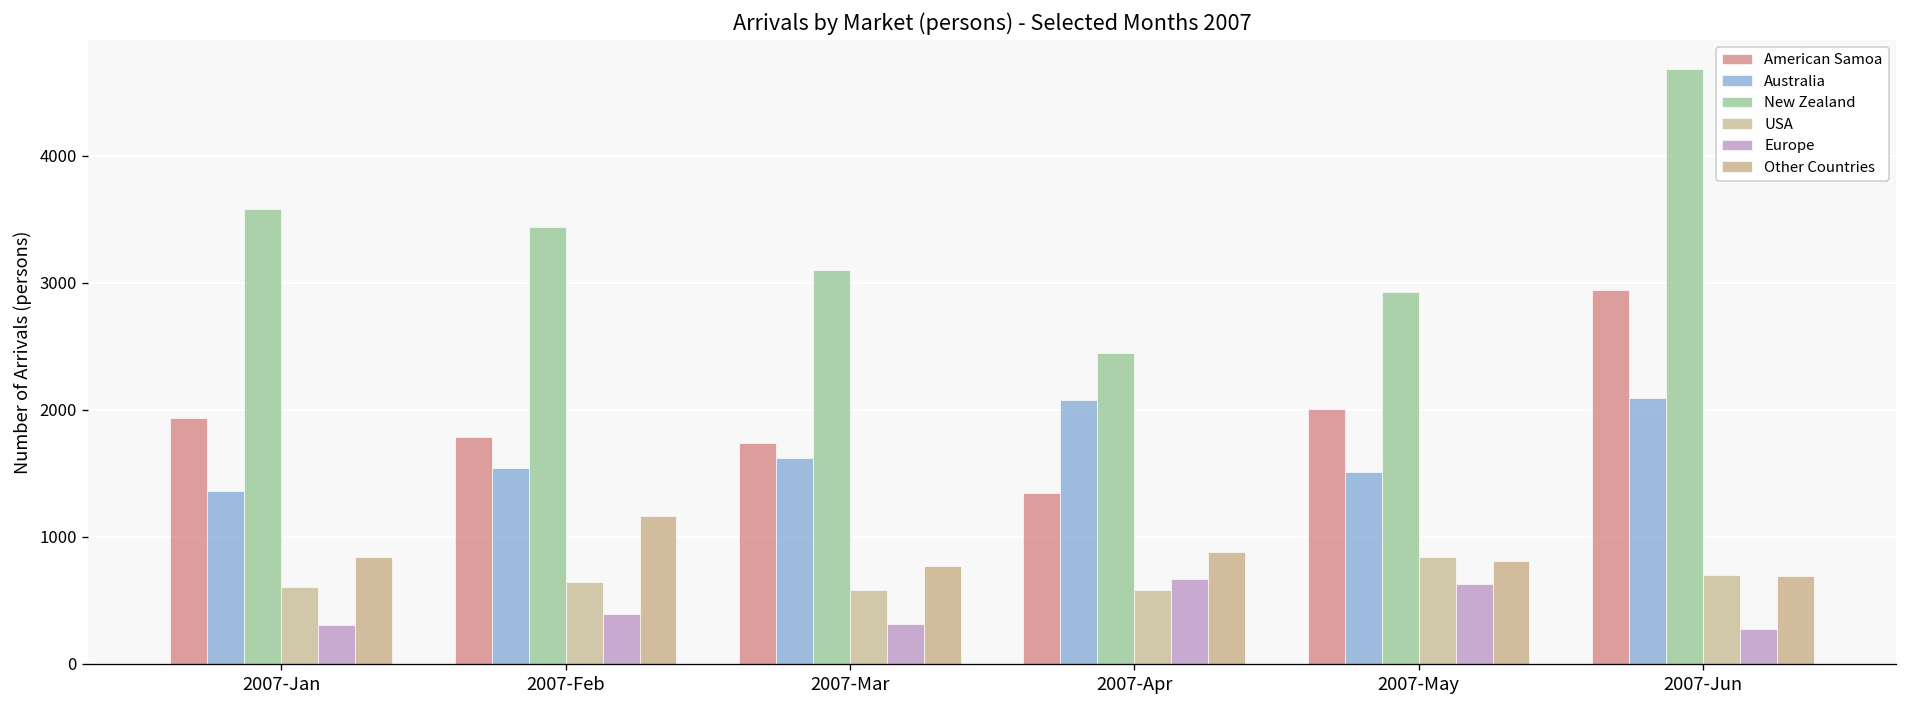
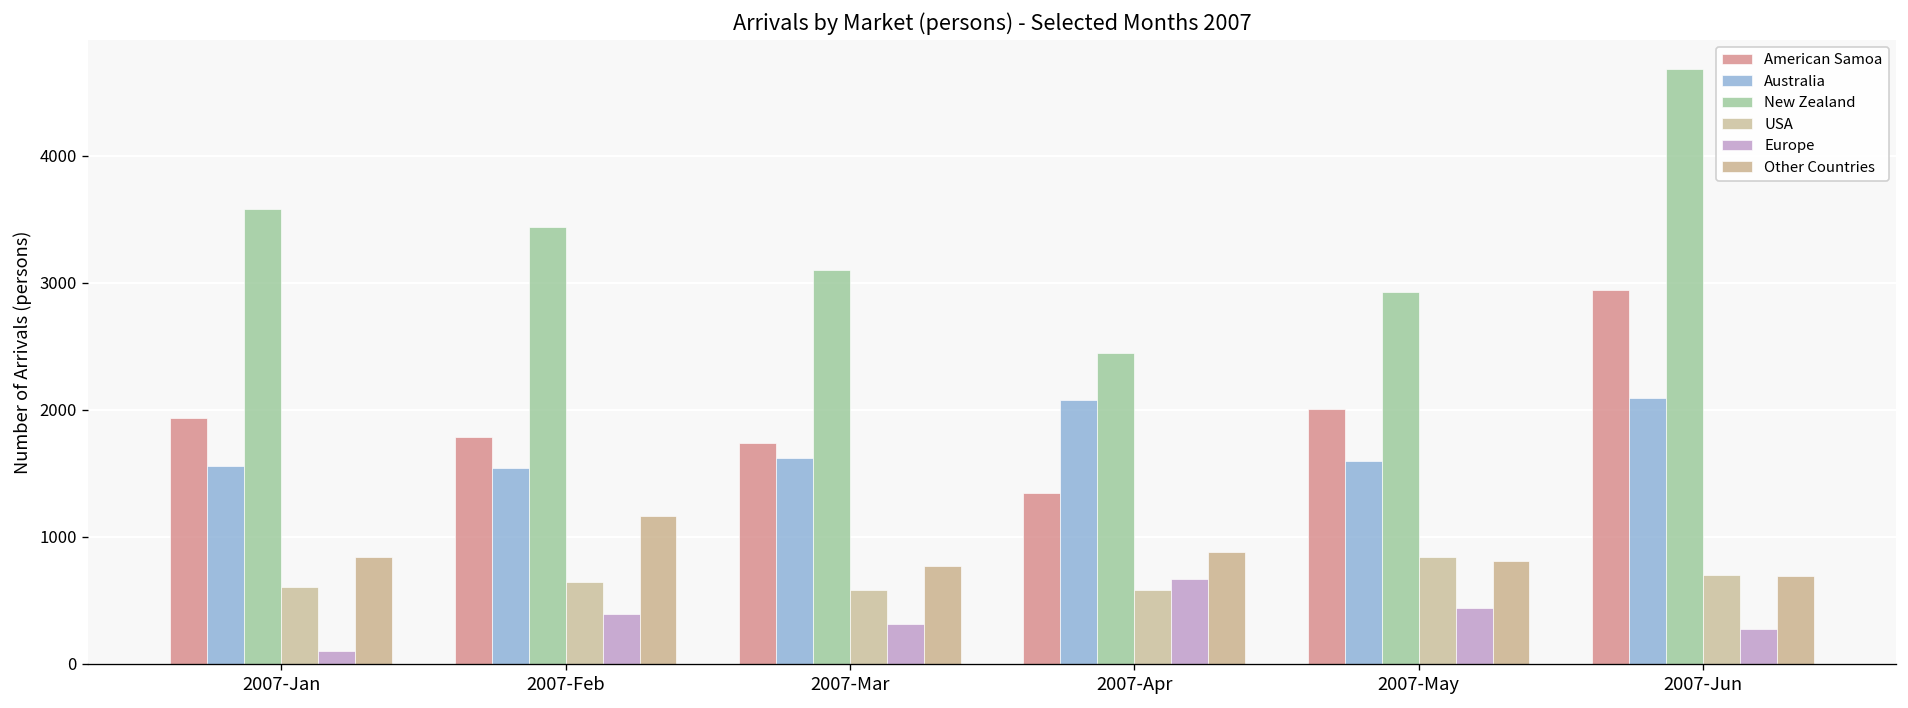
Australia, 2007-Jan: 1360 -> 1560
Europe, 2007-Jan: 310 -> 100
Australia, 2007-May: 1510 -> 1600
Europe, 2007-May: 630 -> 440
